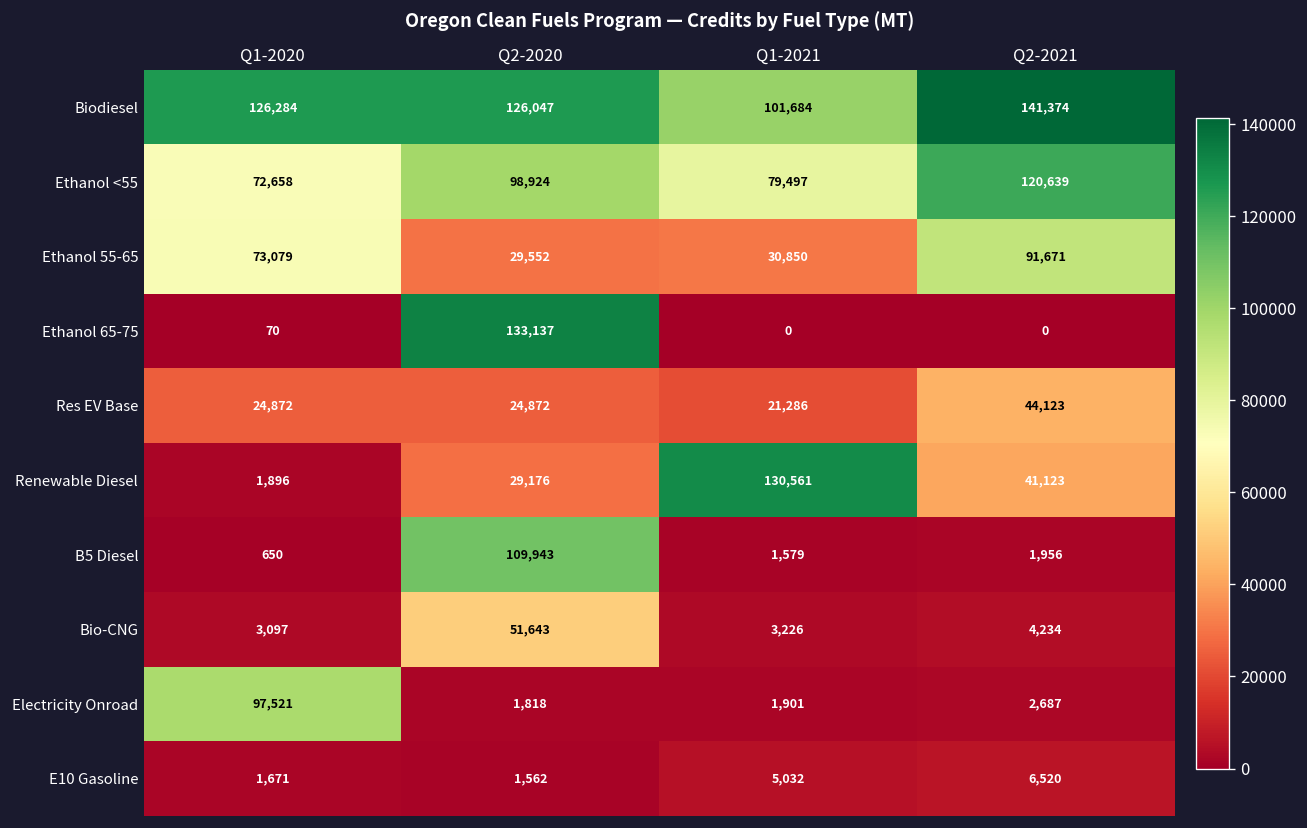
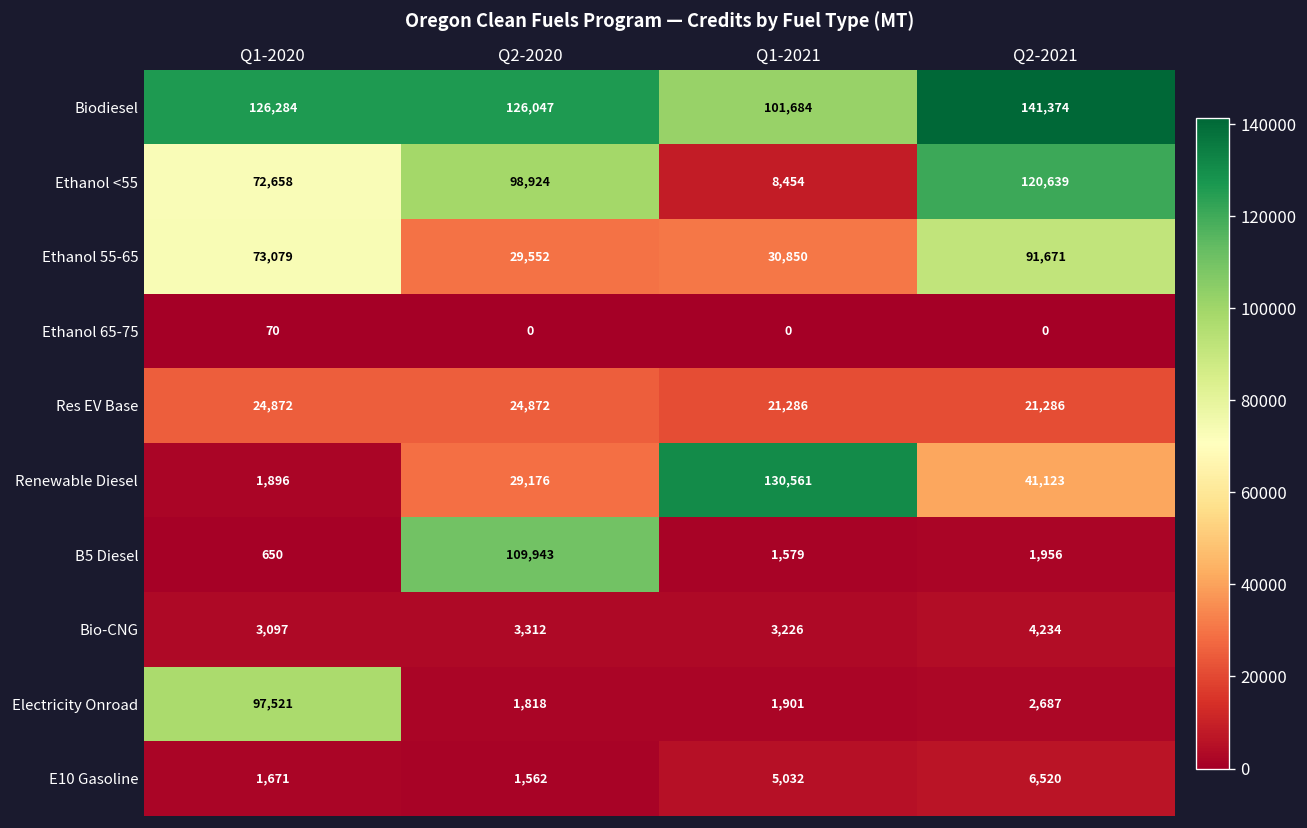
Ethanol <55, Q1-2021: 79,497 -> 8,454
Ethanol 65-75, Q2-2020: 133,137 -> 0
Res EV Base, Q2-2021: 44,123 -> 21,286
Bio-CNG, Q2-2020: 51,643 -> 3,312
